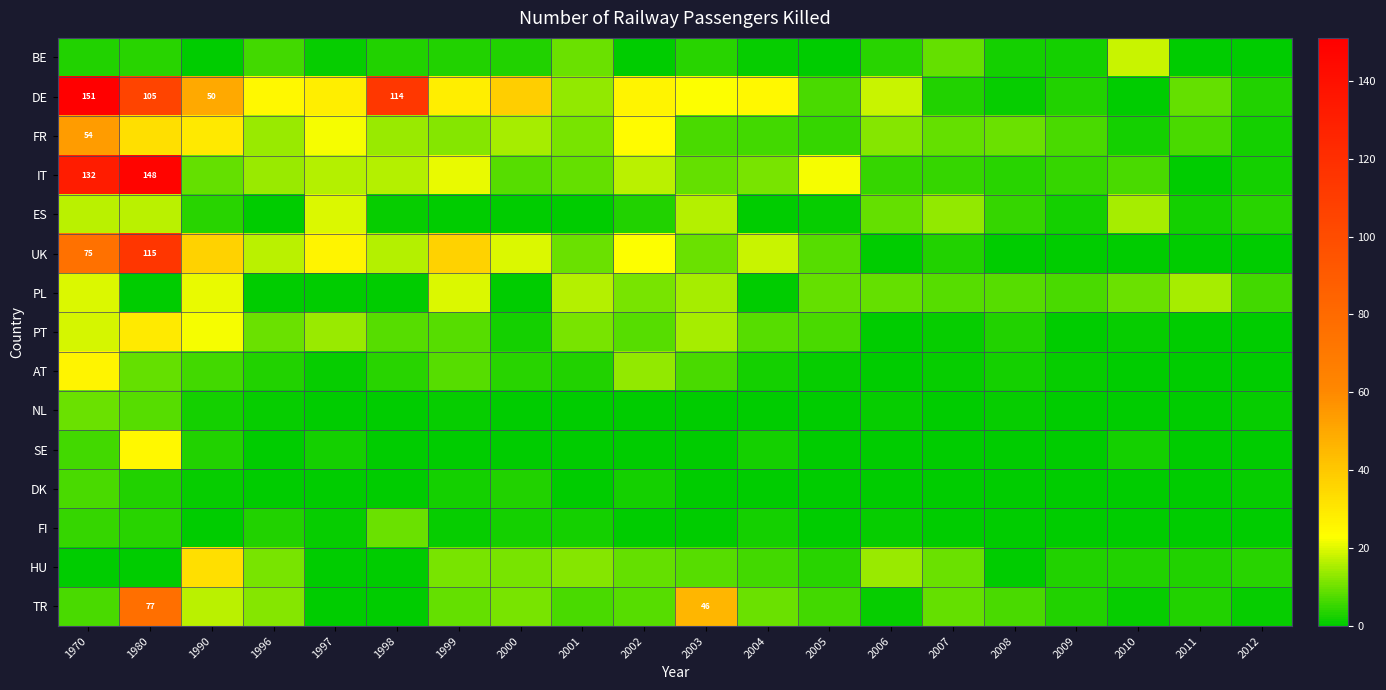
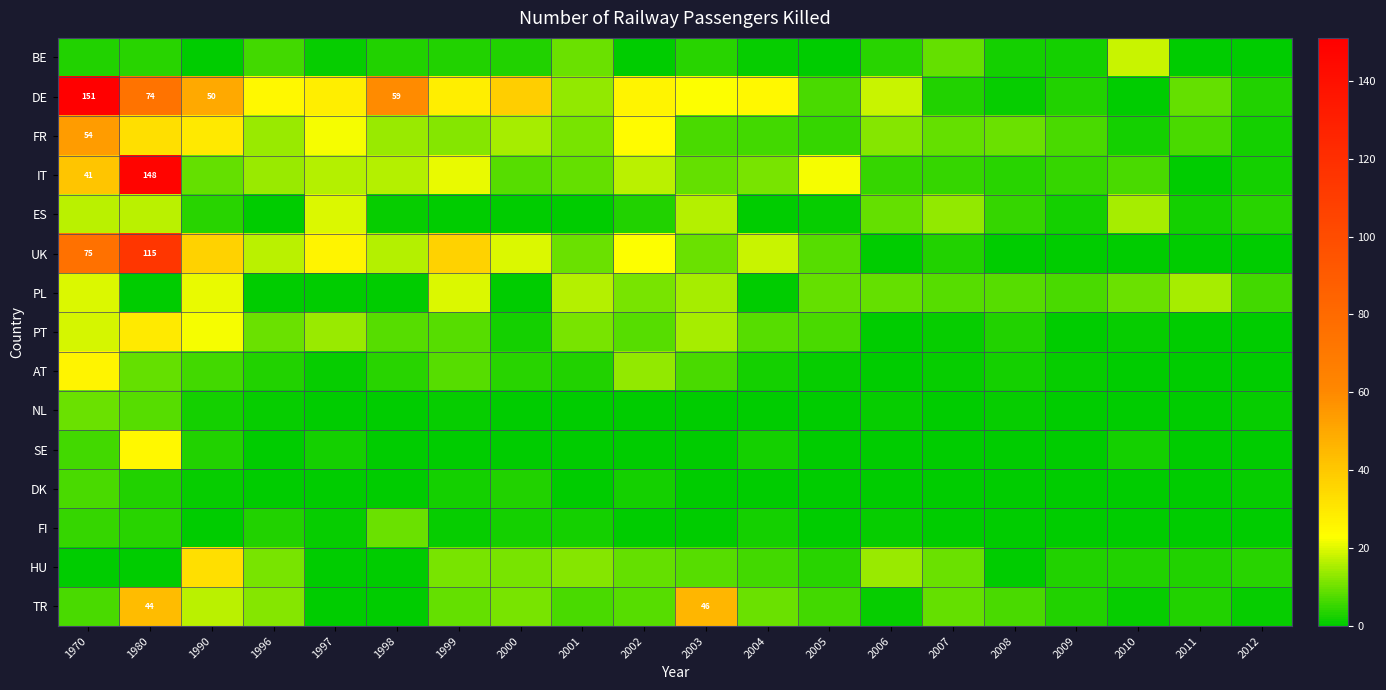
DE, 1980: 105 -> 74
DE, 1998: 114 -> 59
IT, 1970: 132 -> 41
TR, 1980: 77 -> 44
